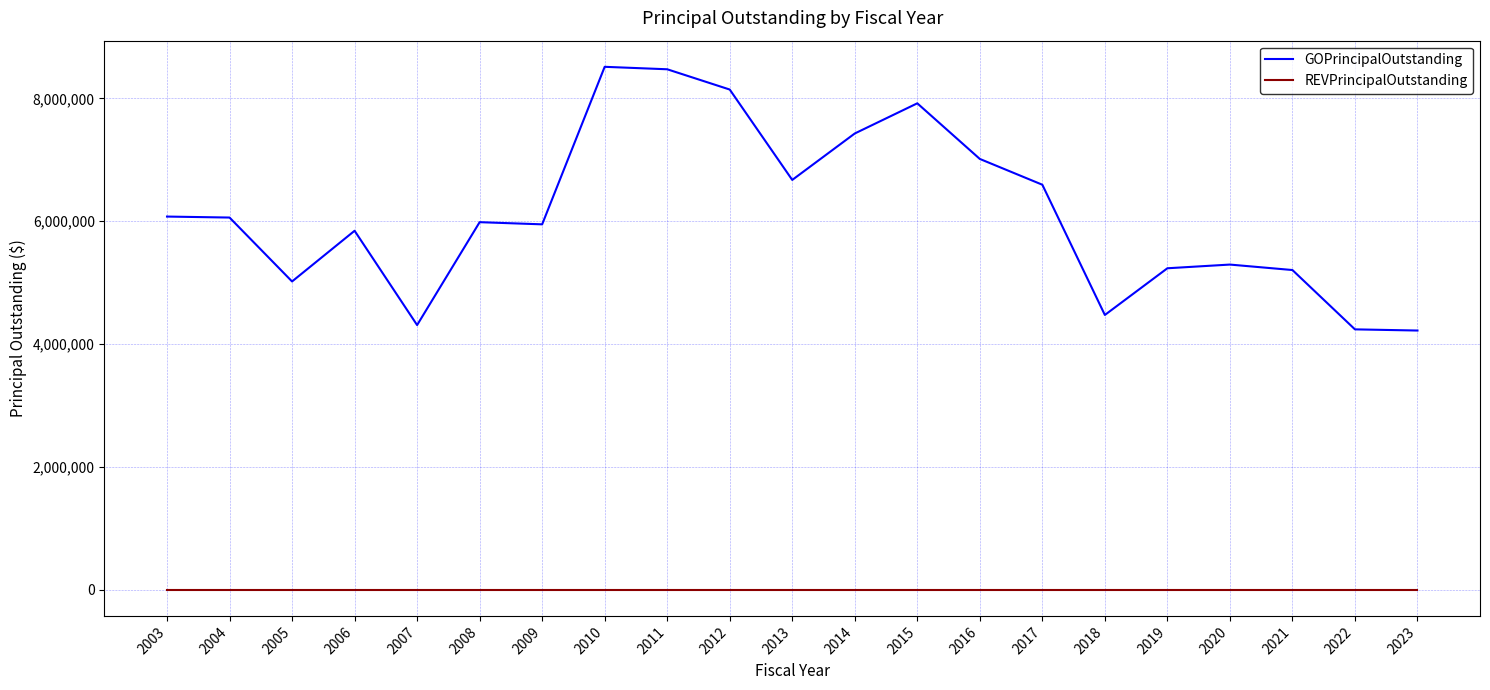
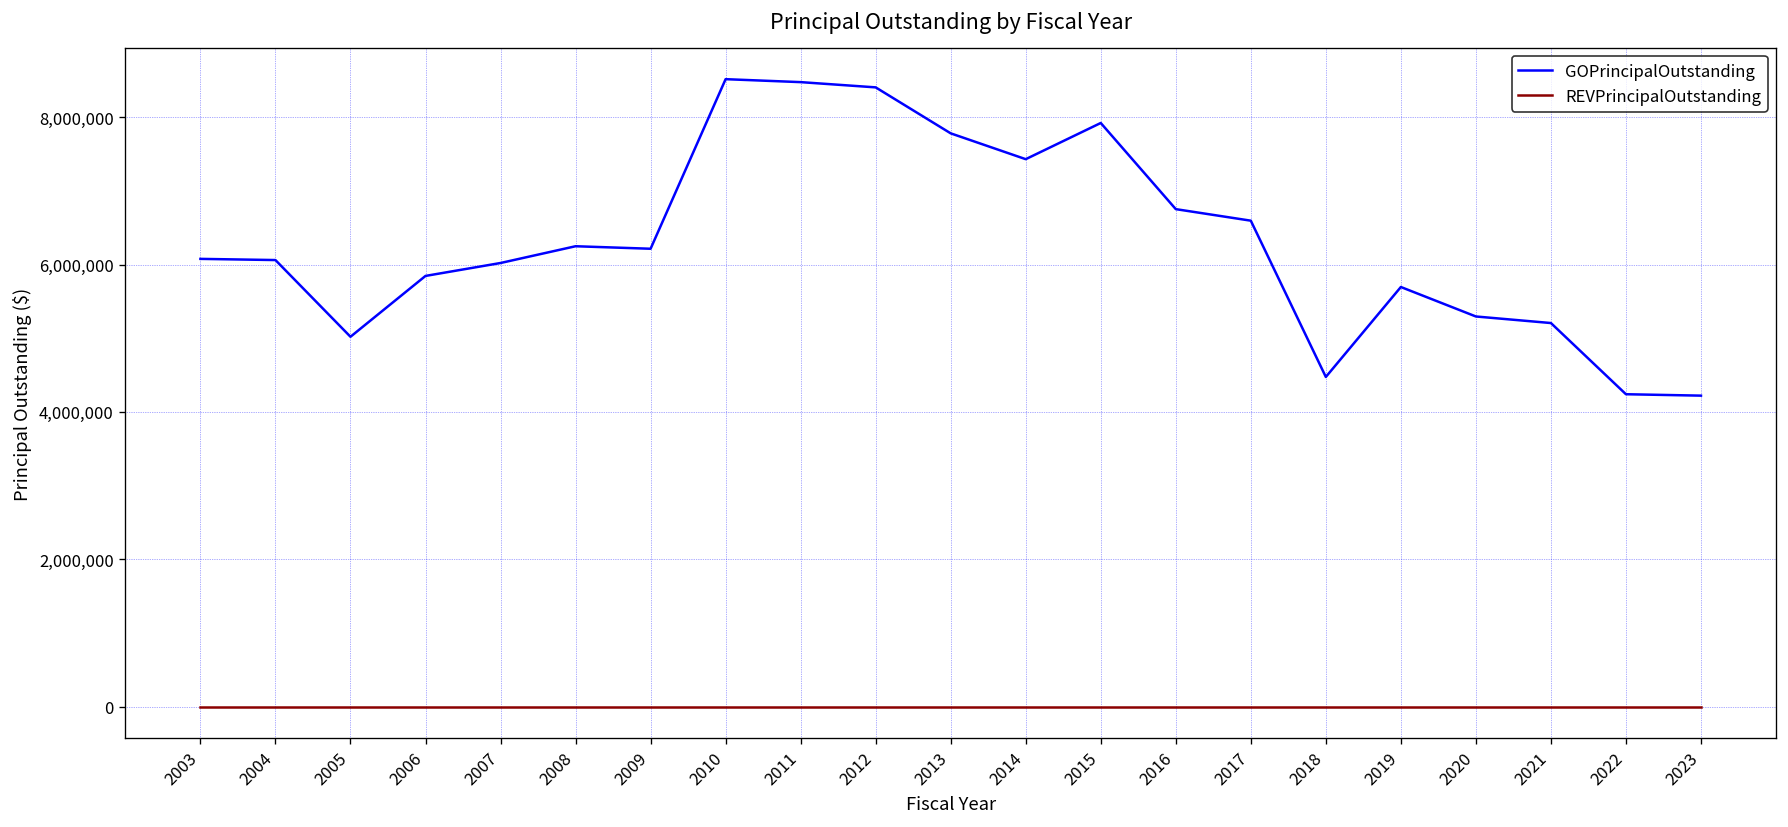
GOPrincipalOutstanding, 2007: 4,300,000 -> 6,000,000
GOPrincipalOutstanding, 2008: 6,000,000 -> 6,200,000
GOPrincipalOutstanding, 2009: 6,000,000 -> 6,200,000
GOPrincipalOutstanding, 2012: 8,100,000 -> 8,400,000
GOPrincipalOutstanding, 2013: 6,700,000 -> 7,800,000
GOPrincipalOutstanding, 2016: 7,000,000 -> 6,800,000
GOPrincipalOutstanding, 2019: 5,200,000 -> 5,700,000
